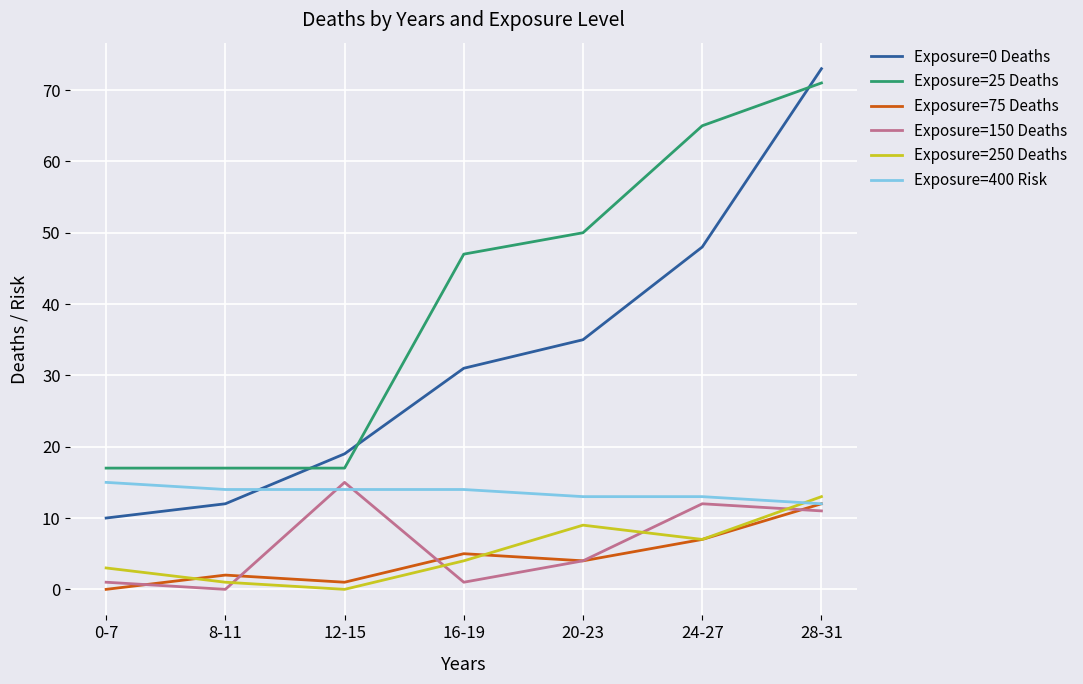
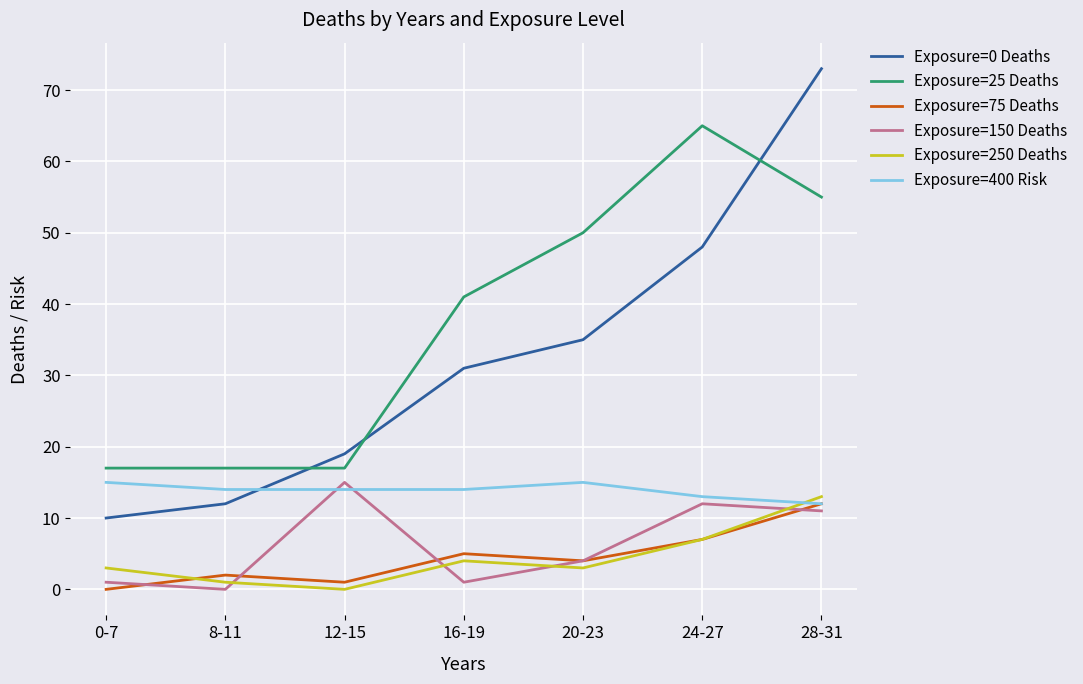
Exposure=25 Deaths, 16-19: 47 -> 41
Exposure=250 Deaths, 20-23: 9 -> 3
Exposure=400 Risk, 20-23: 13 -> 15
Exposure=25 Deaths, 28-31: 71 -> 55
